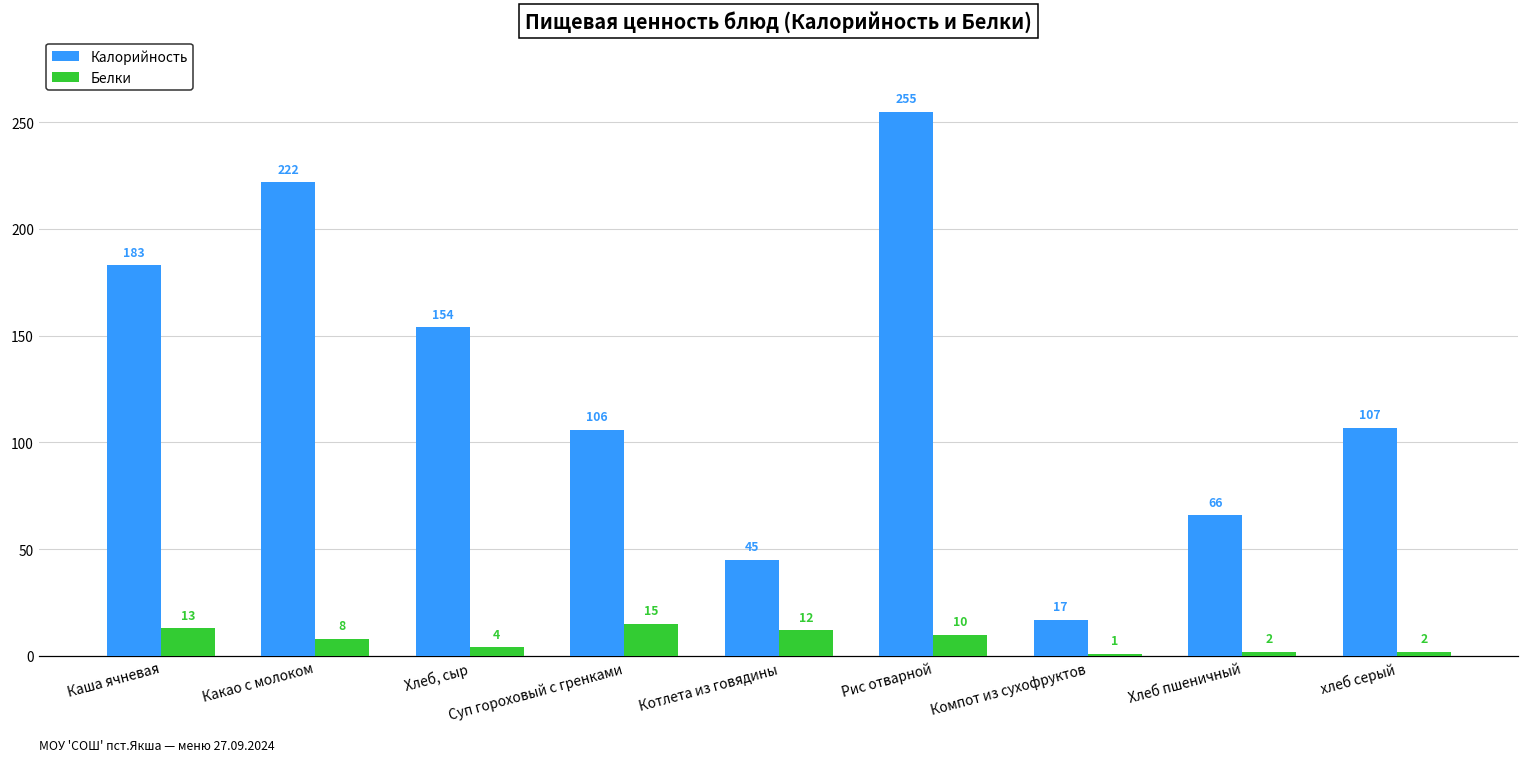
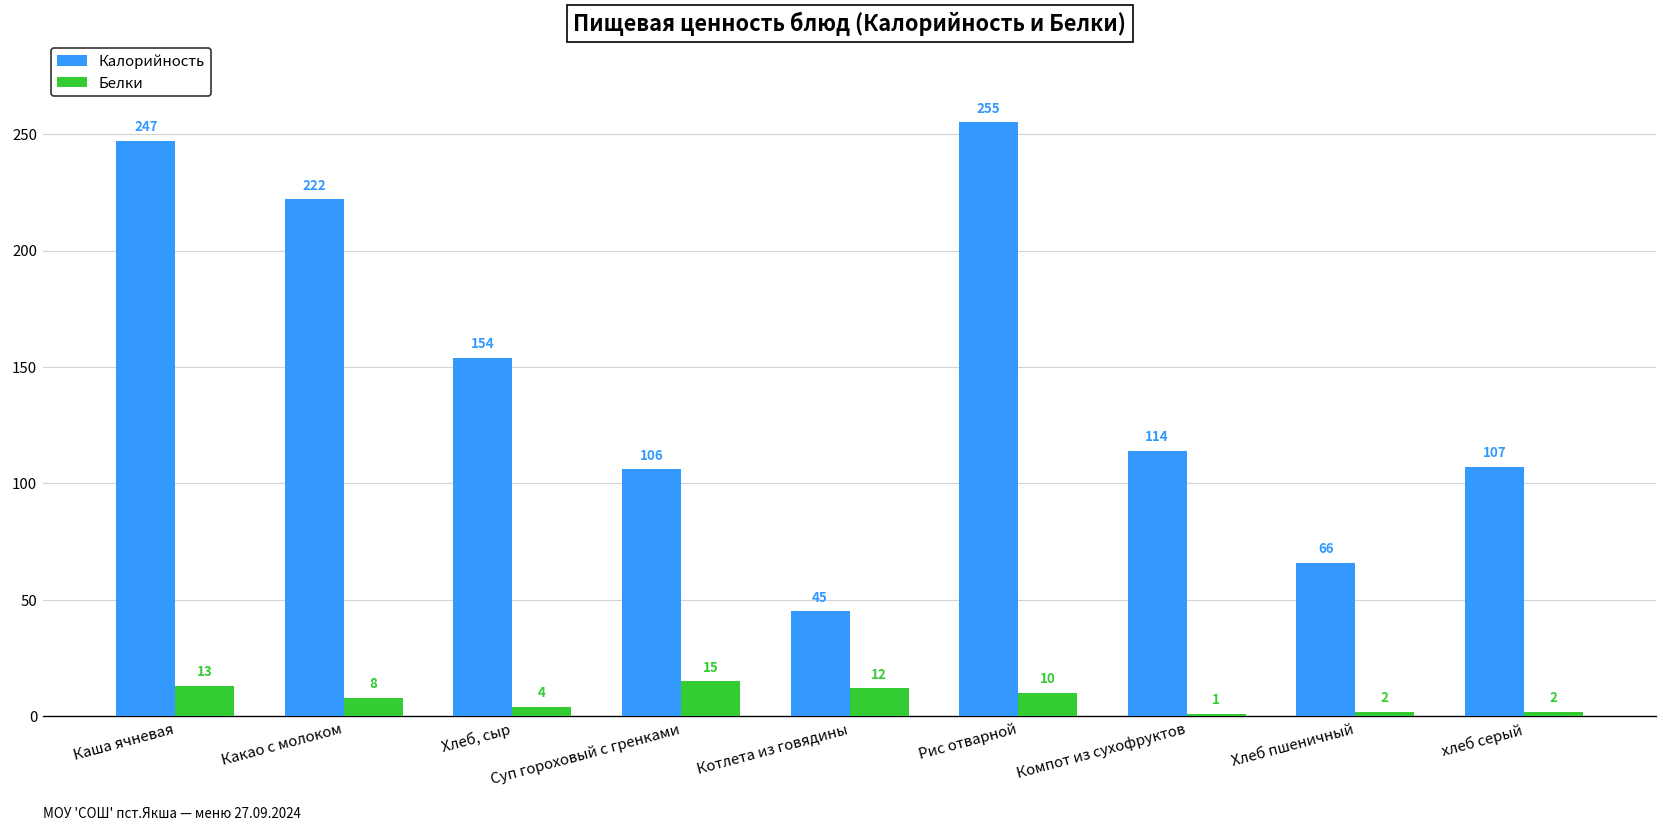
Калорийность, Каша ячневая: 183 -> 247
Калорийность, Компот из сухофруктов: 17 -> 114
